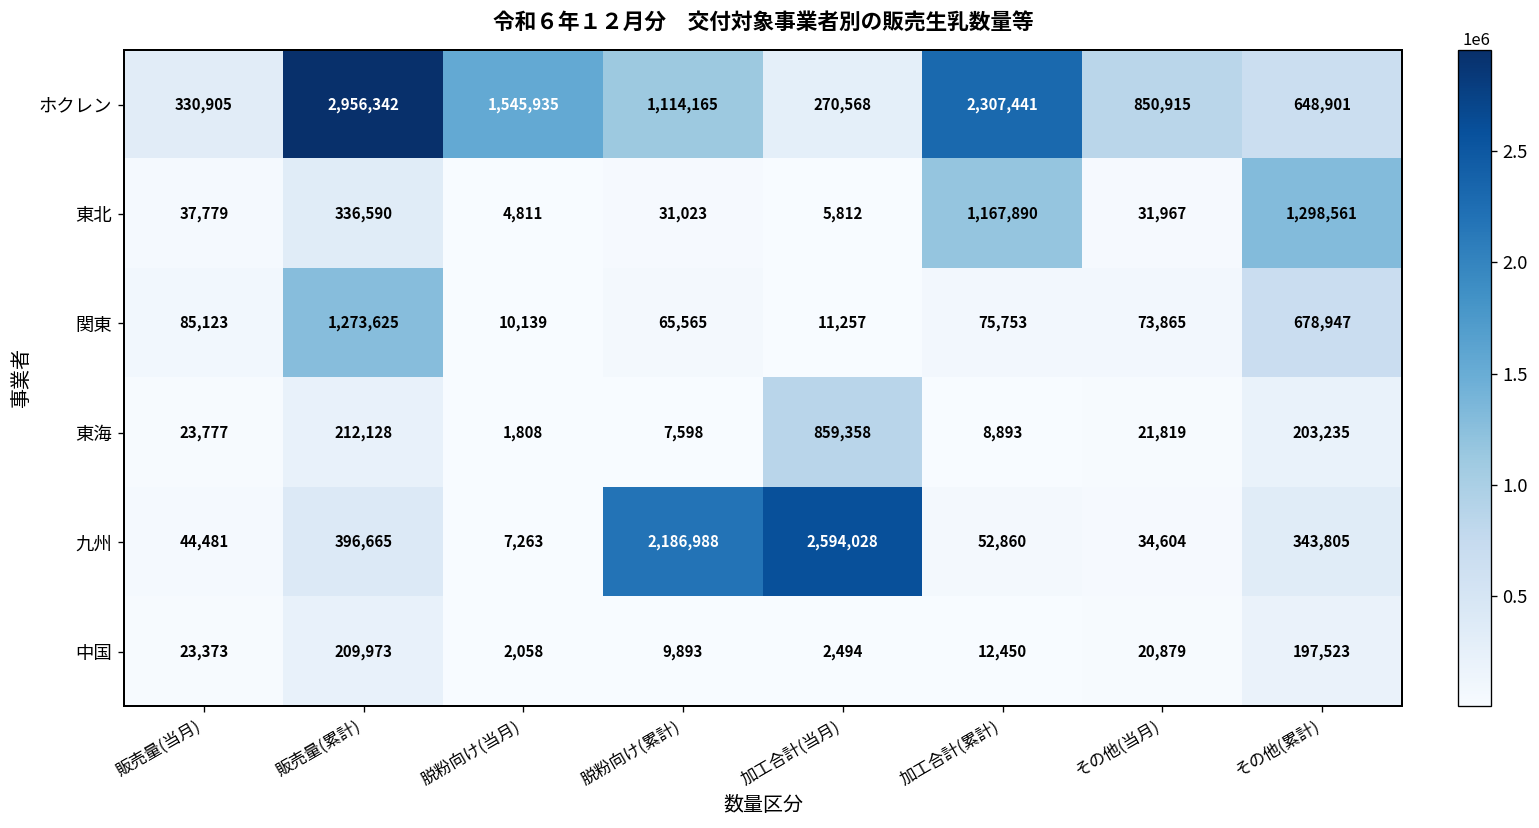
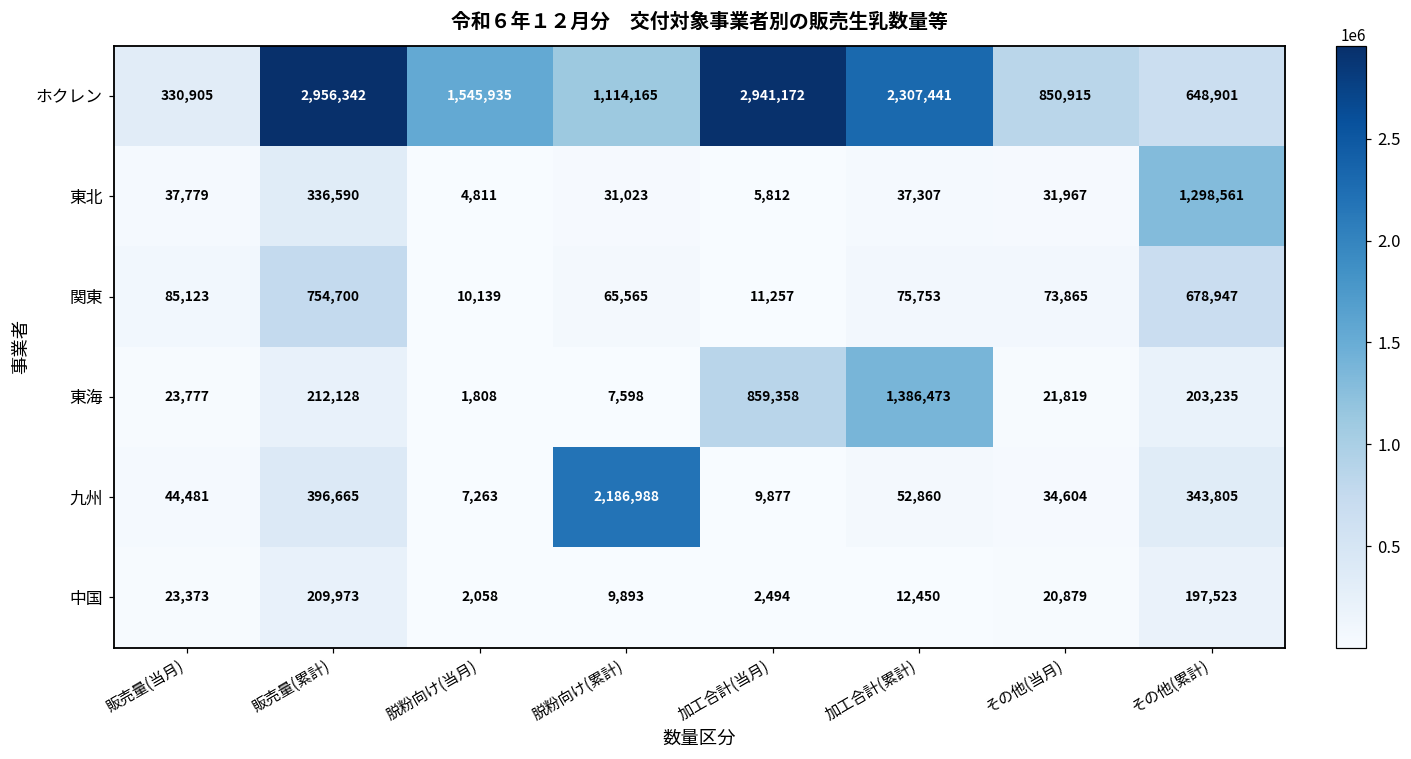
ホクレン, 加工合計(当月): 270,568 -> 2,941,172
東北, 加工合計(累計): 1,167,890 -> 37,307
関東, 販売量(累計): 1,273,625 -> 754,700
東海, 加工合計(累計): 8,893 -> 1,386,473
九州, 加工合計(当月): 2,594,028 -> 9,877
